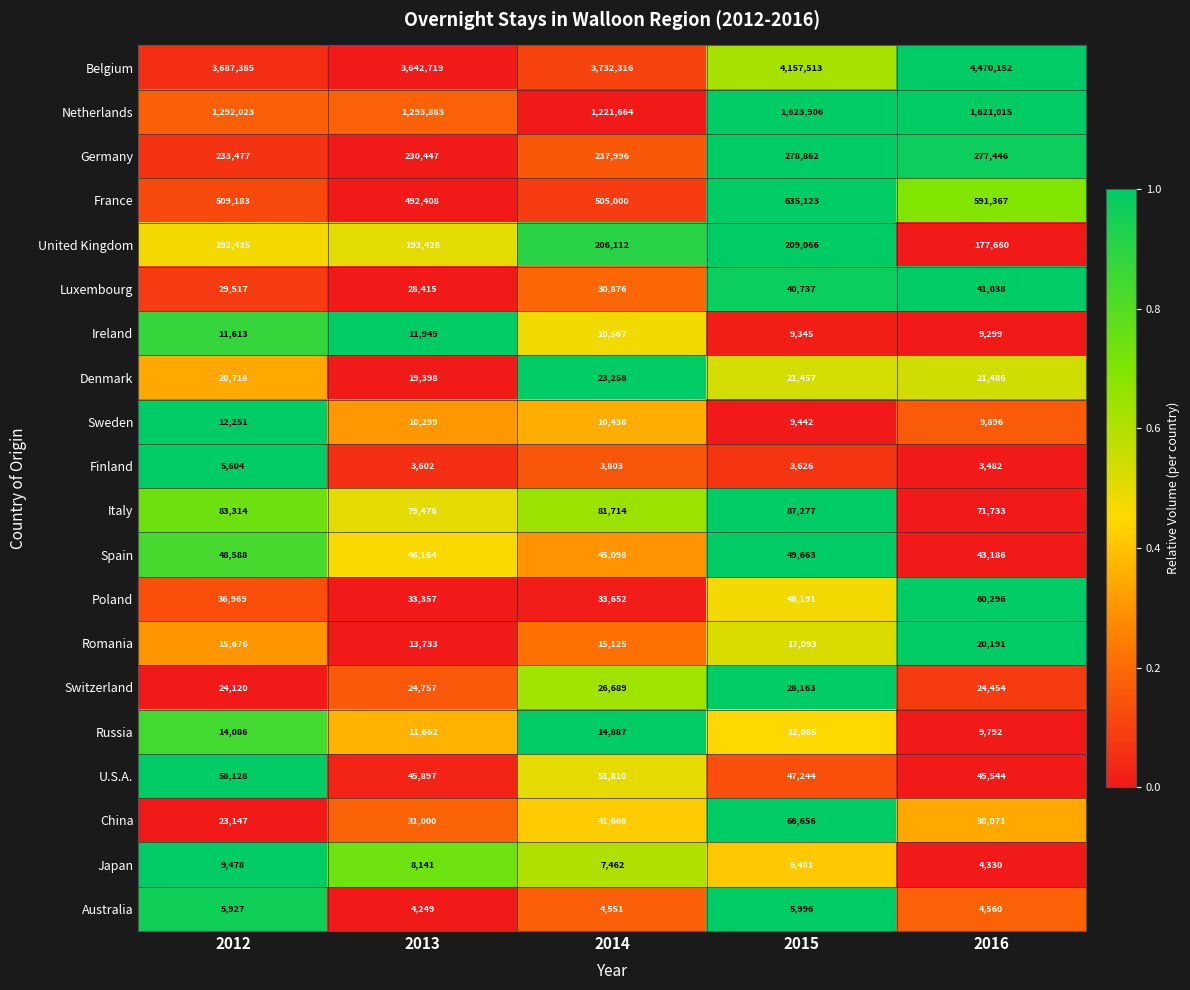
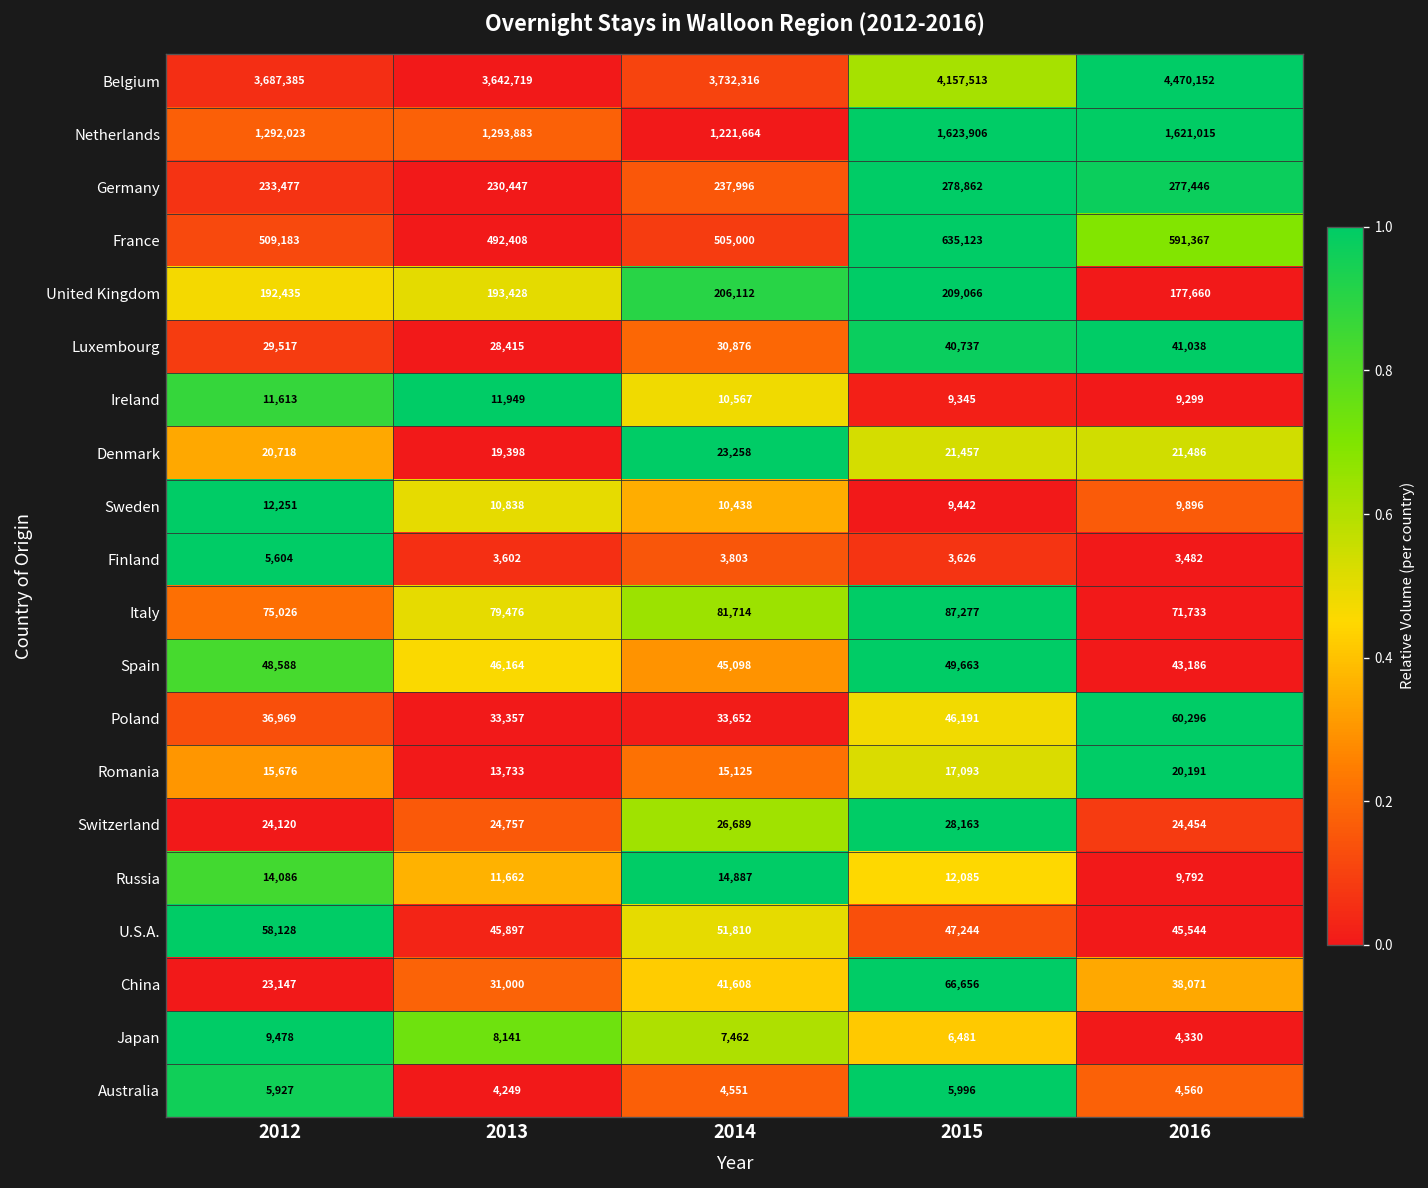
Sweden, 2013: 10,299 -> 10,838
Italy, 2012: 83,314 -> 75,026
